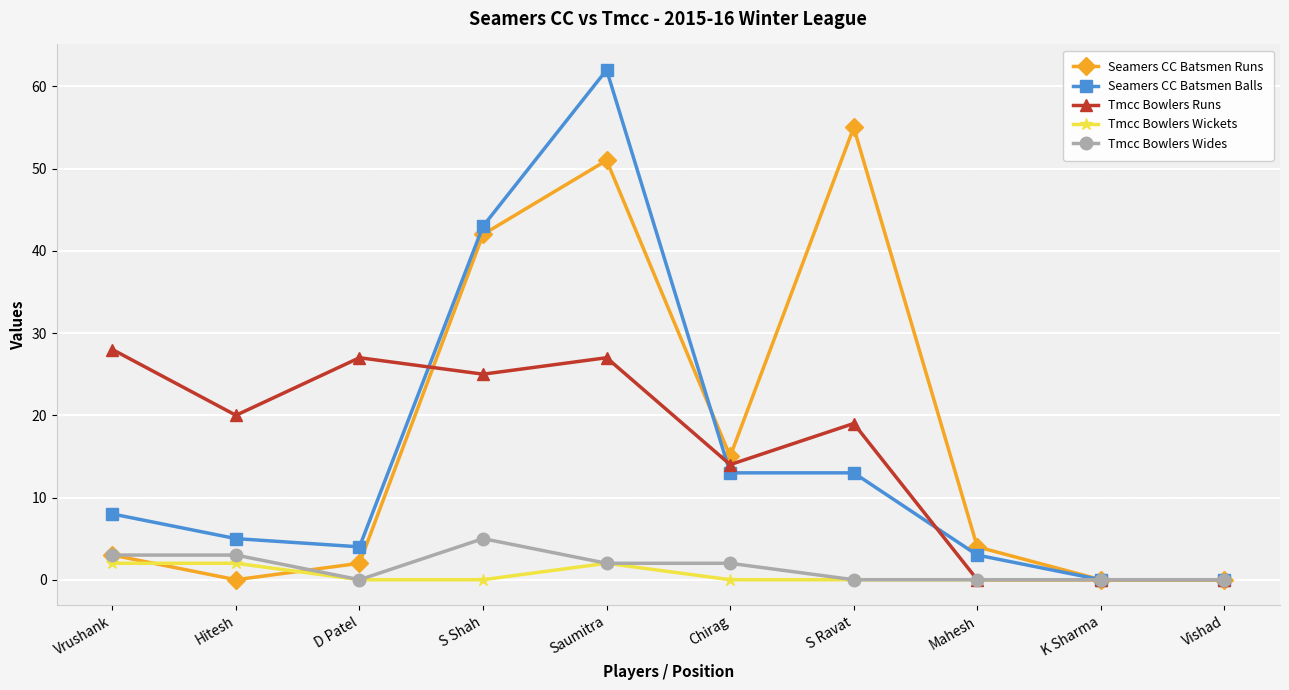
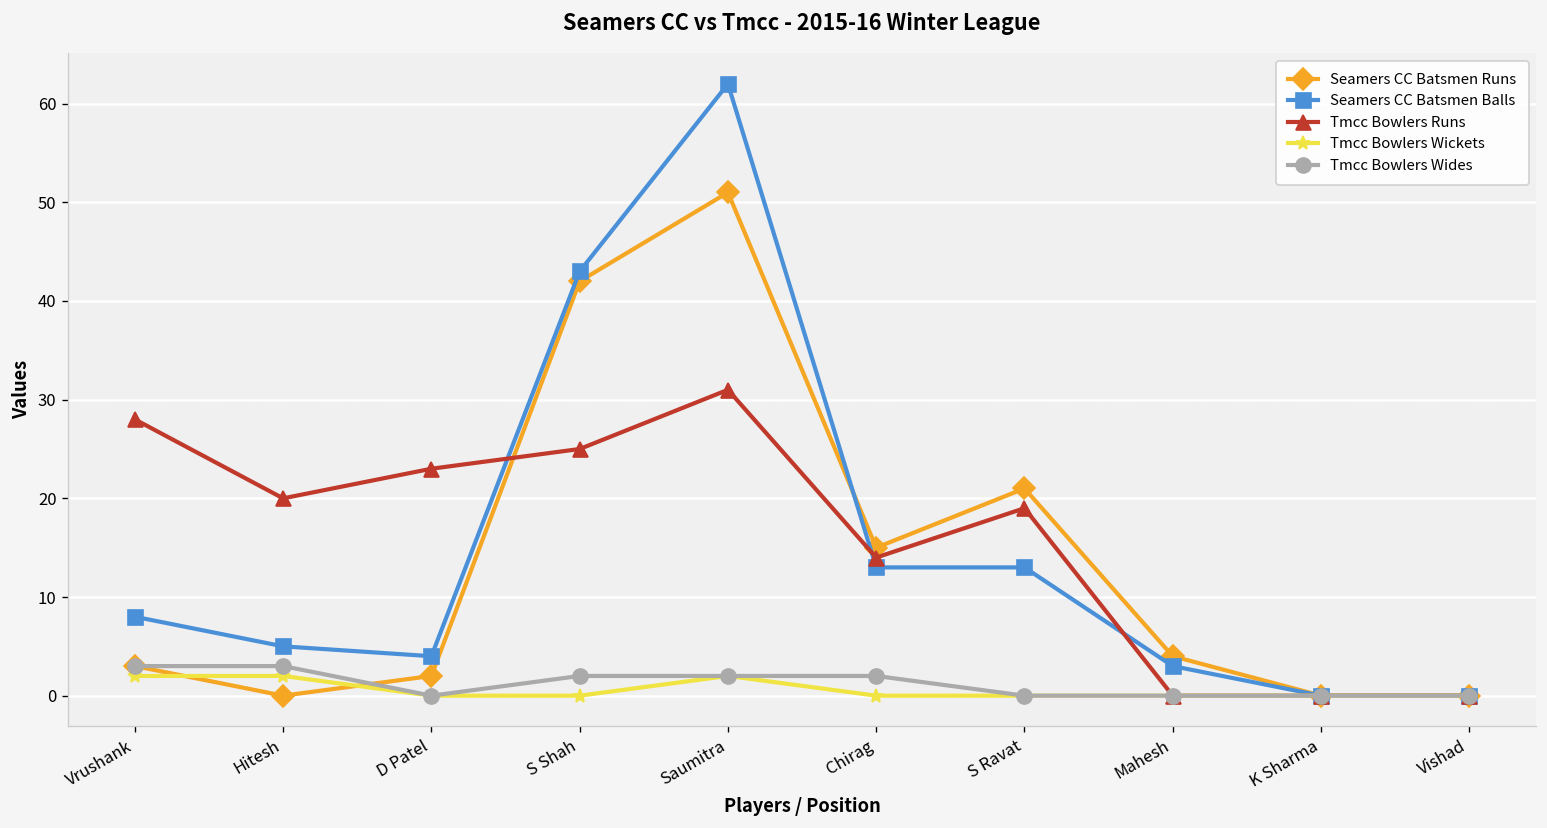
Tmcc Bowlers Runs, D Patel: 27 -> 23
Tmcc Bowlers Wides, S Shah: 5 -> 2
Tmcc Bowlers Runs, Saumitra: 27 -> 31
Seamers CC Batsmen Runs, S Ravat: 55 -> 21
